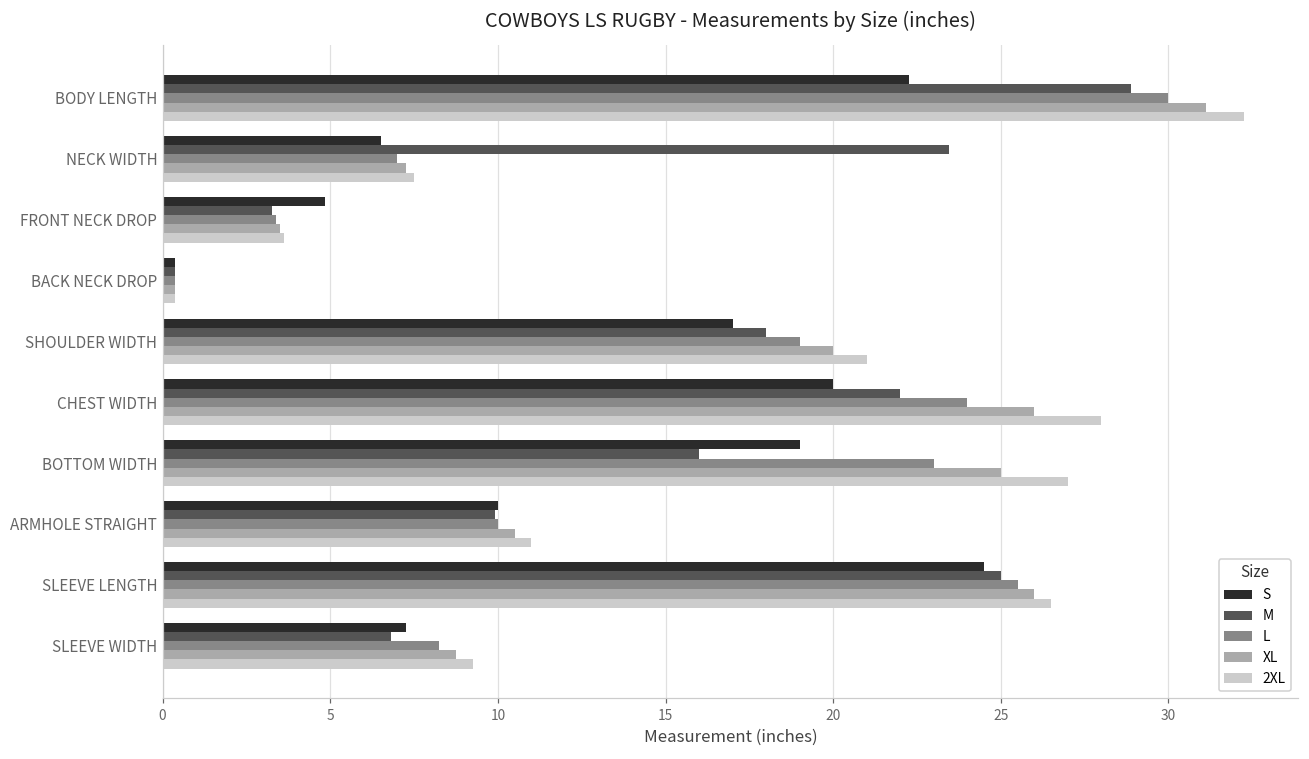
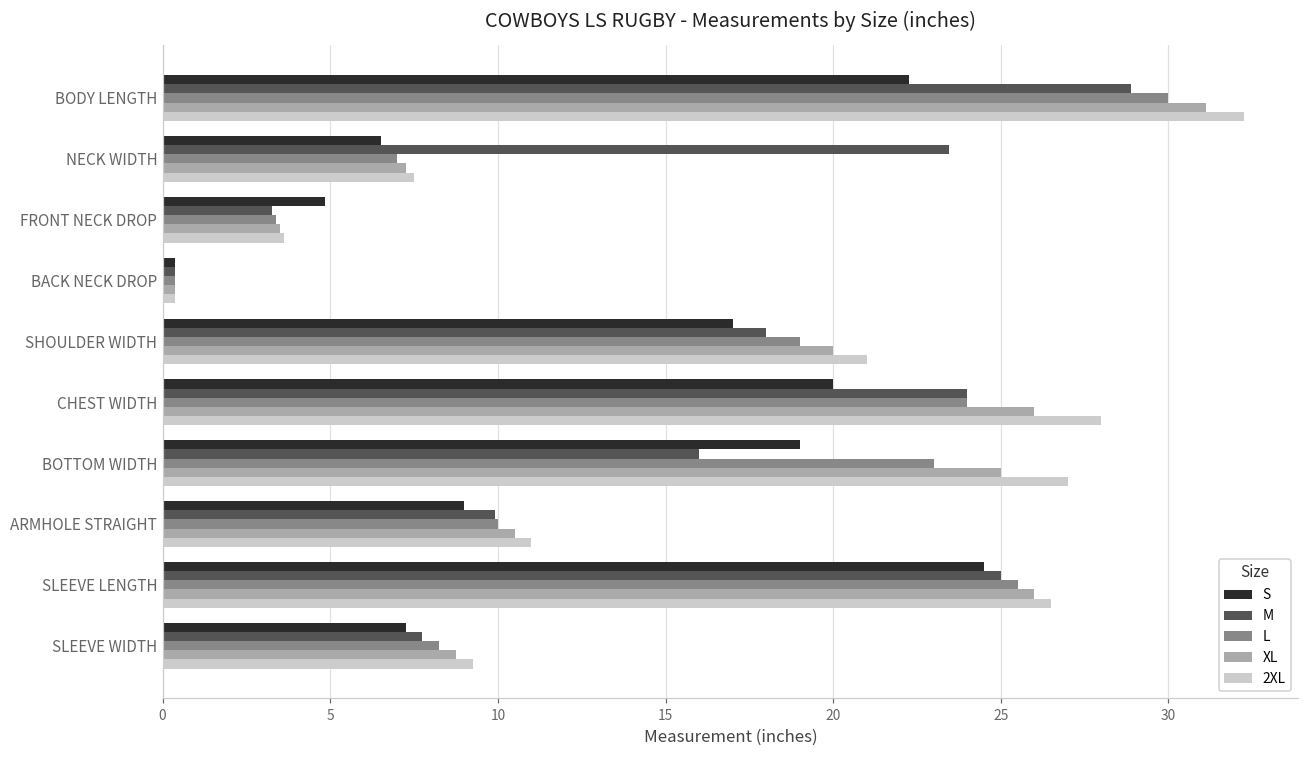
M, CHEST WIDTH: 22 -> 24
S, ARMHOLE STRAIGHT: 10 -> 9
M, SLEEVE WIDTH: 6.8 -> 7.8
